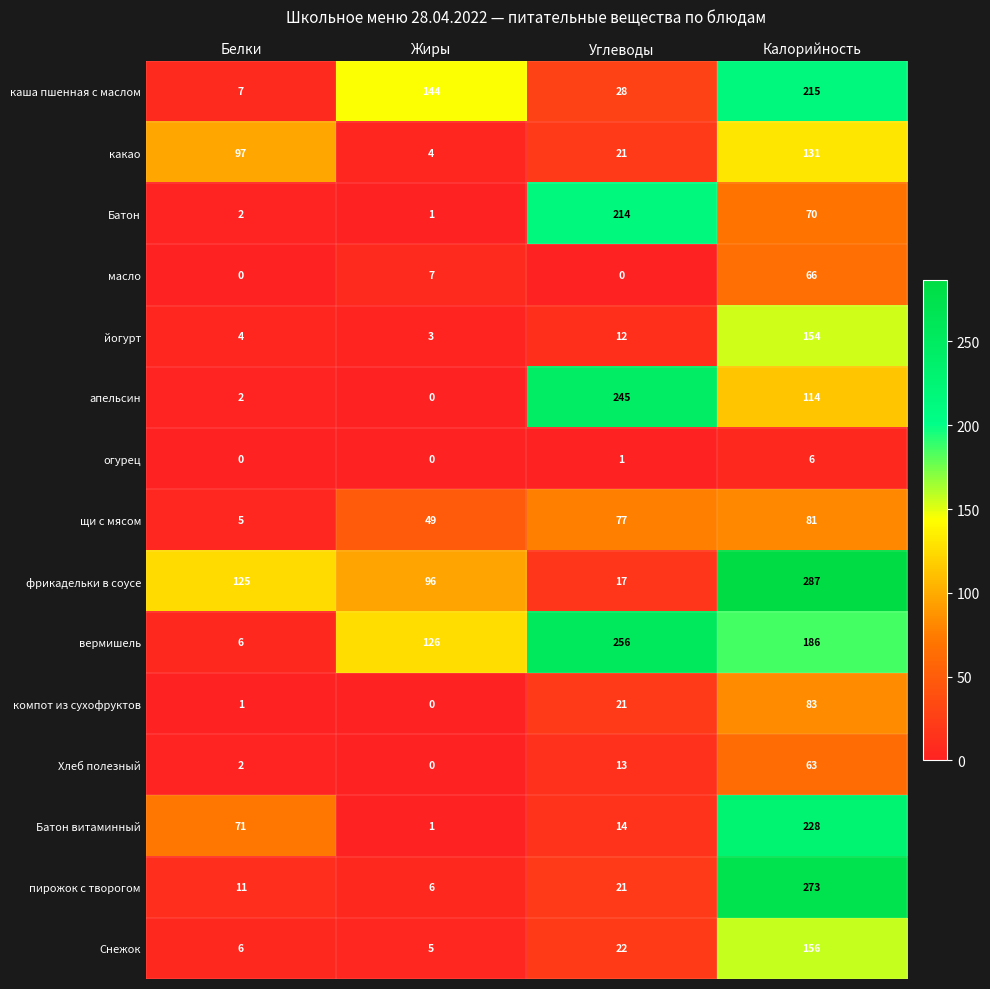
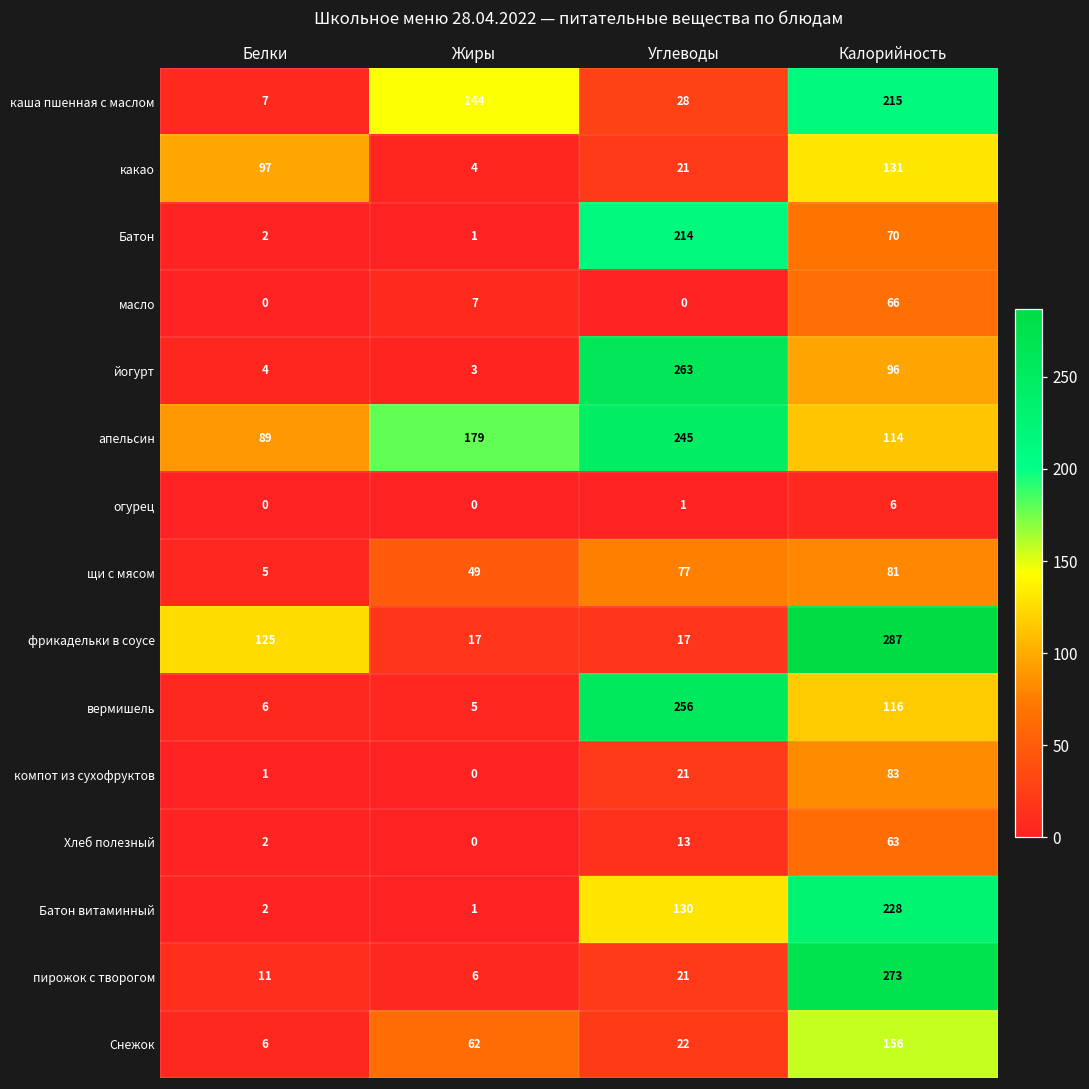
йогурт, Углеводы: 12 -> 263
йогурт, Калорийность: 154 -> 96
апельсин, Белки: 2 -> 89
апельсин, Жиры: 0 -> 179
фрикадельки в соусе, Жиры: 96 -> 17
вермишель, Жиры: 126 -> 5
вермишель, Калорийность: 186 -> 116
Батон витаминный, Белки: 71 -> 2
Батон витаминный, Углеводы: 14 -> 130
Снежок, Жиры: 5 -> 62
